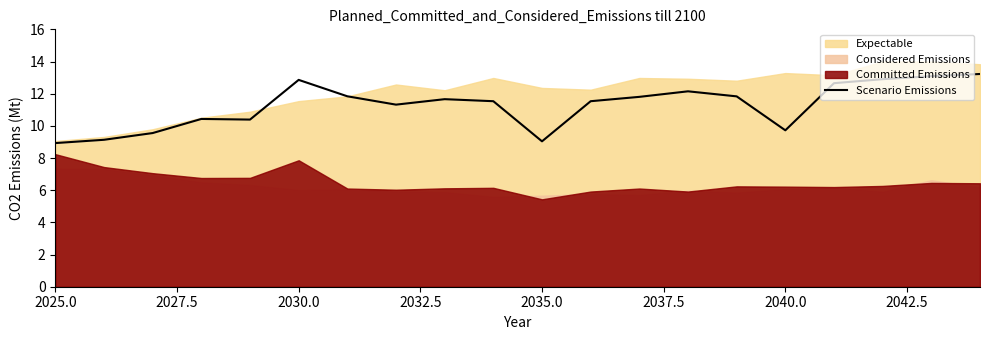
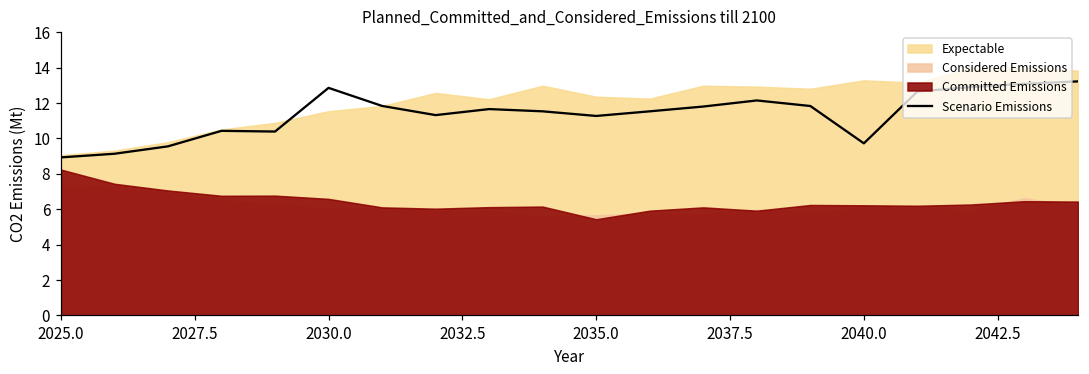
Committed Emissions, 2030.0: 7.9 -> 6.6
Scenario Emissions, 2035.0: 9.0 -> 11.3
